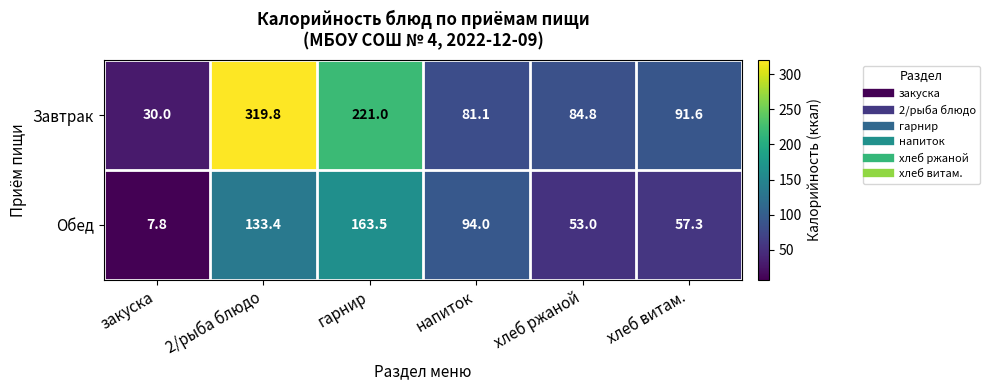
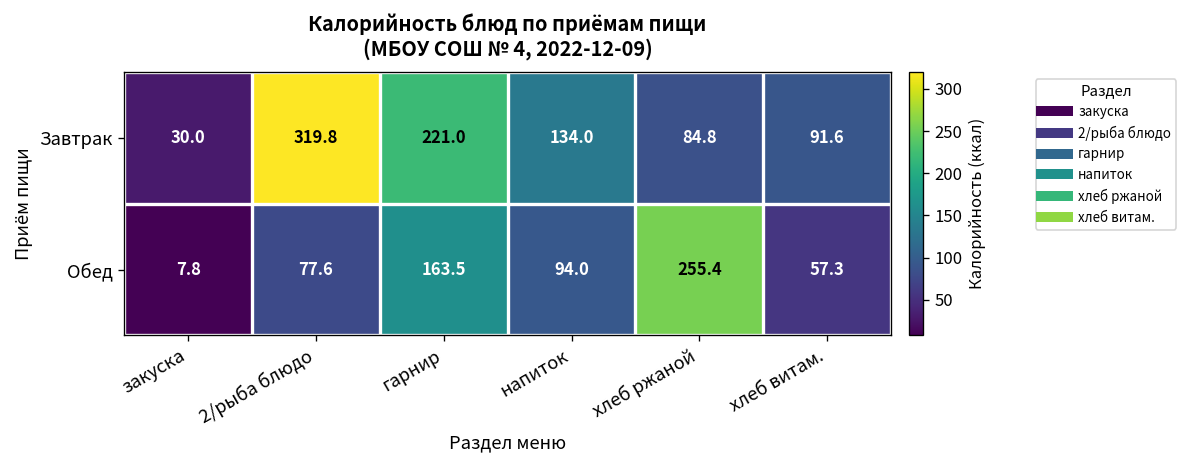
Завтрак, напиток: 81.1 -> 134.0
Обед, 2/рыба блюдо: 133.4 -> 77.6
Обед, хлеб ржаной: 53.0 -> 255.4
